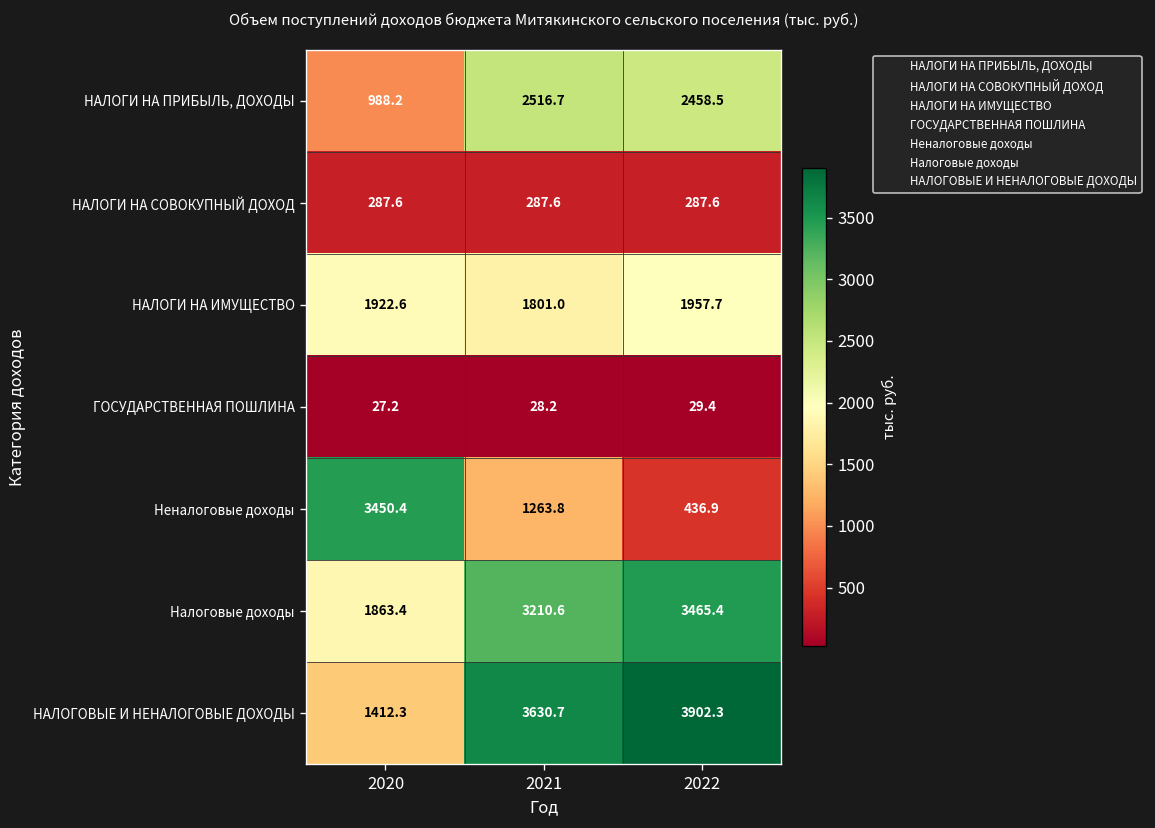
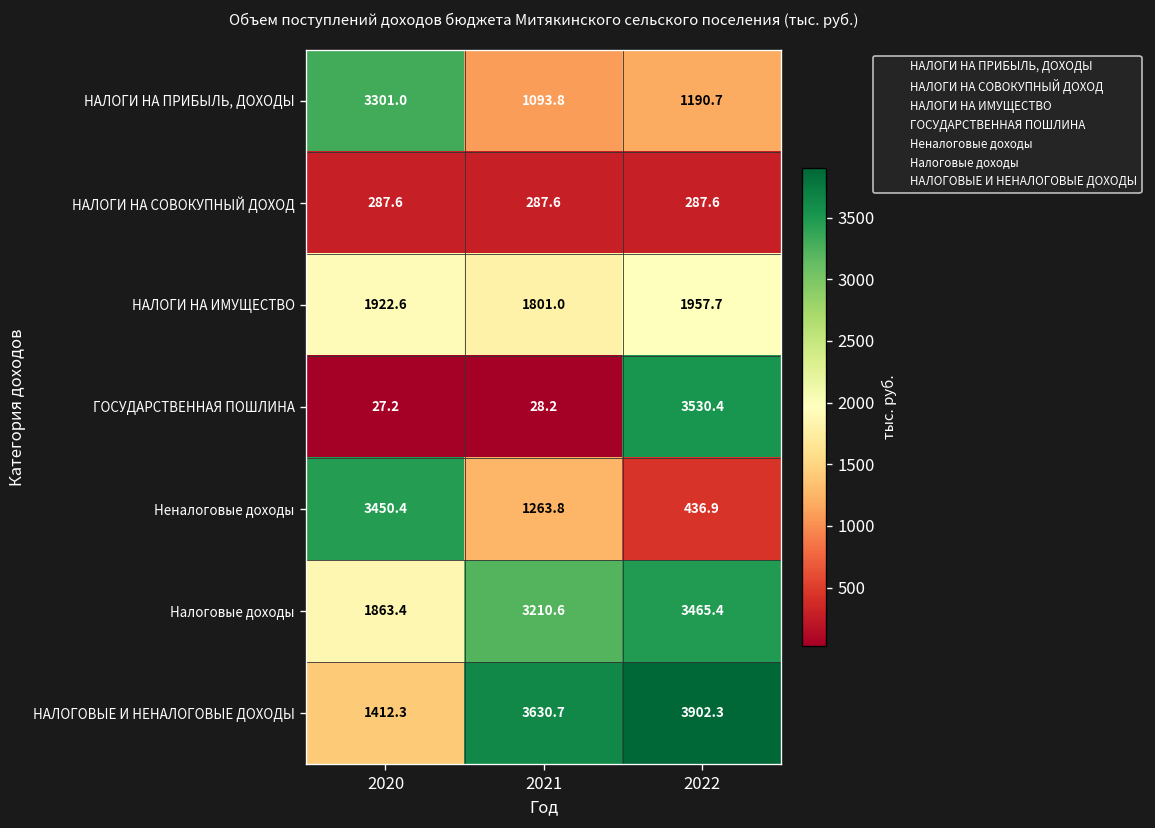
НАЛОГИ НА ПРИБЫЛЬ, ДОХОДЫ, 2020: 988.2 -> 3301.0
НАЛОГИ НА ПРИБЫЛЬ, ДОХОДЫ, 2021: 2516.7 -> 1093.8
НАЛОГИ НА ПРИБЫЛЬ, ДОХОДЫ, 2022: 2458.5 -> 1190.7
ГОСУДАРСТВЕННАЯ ПОШЛИНА, 2022: 29.4 -> 3530.4
